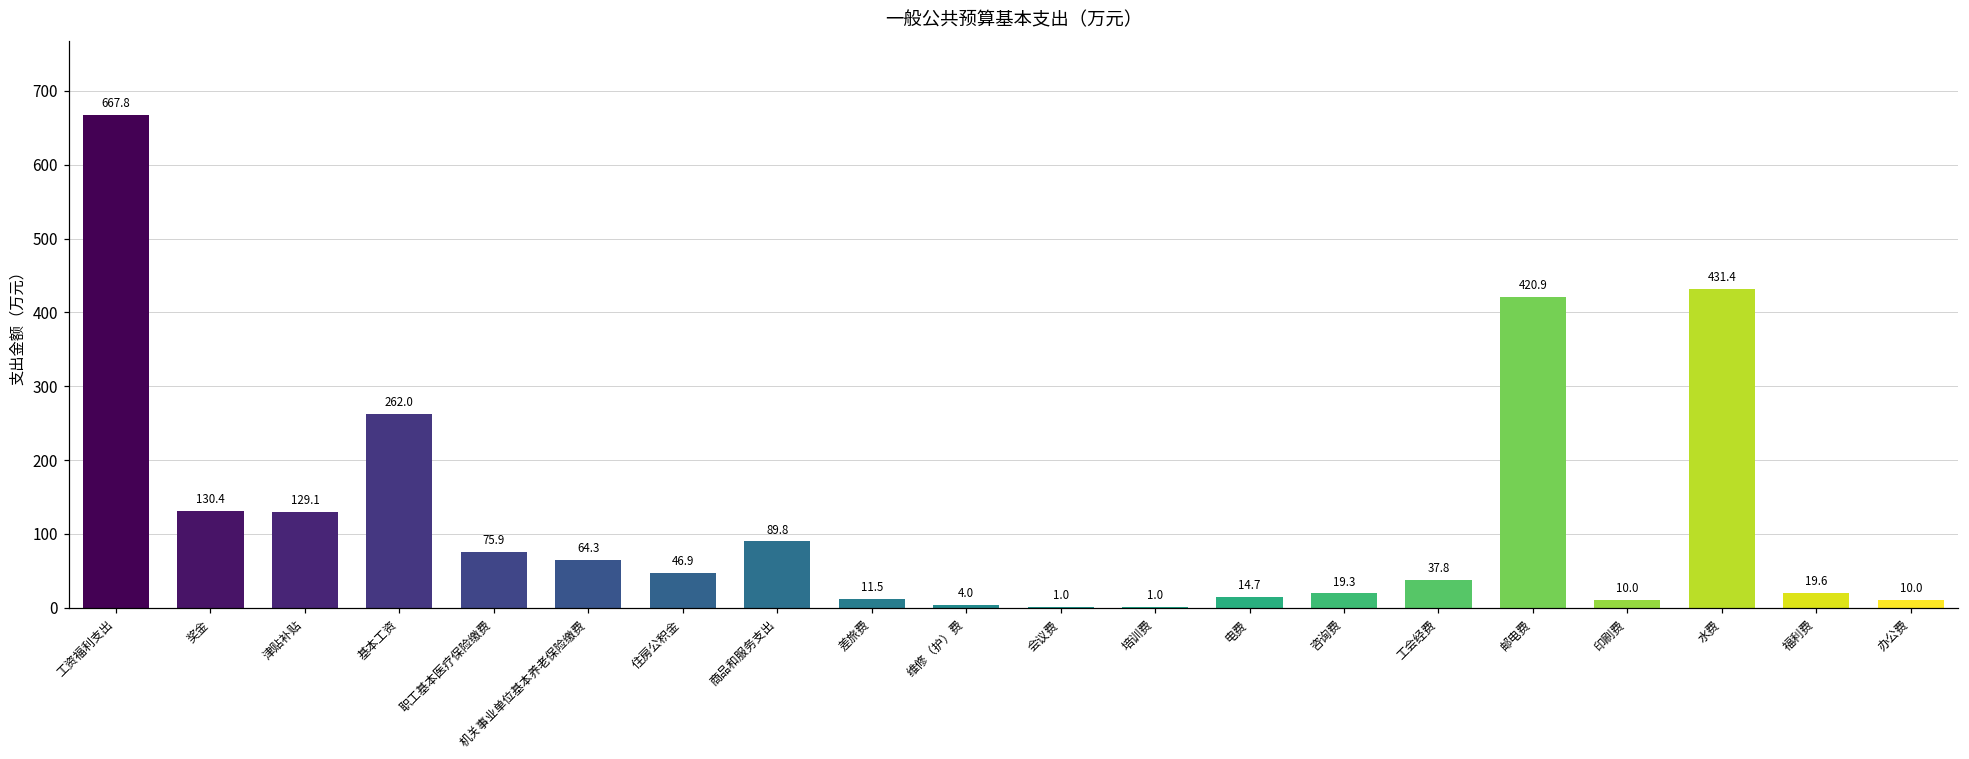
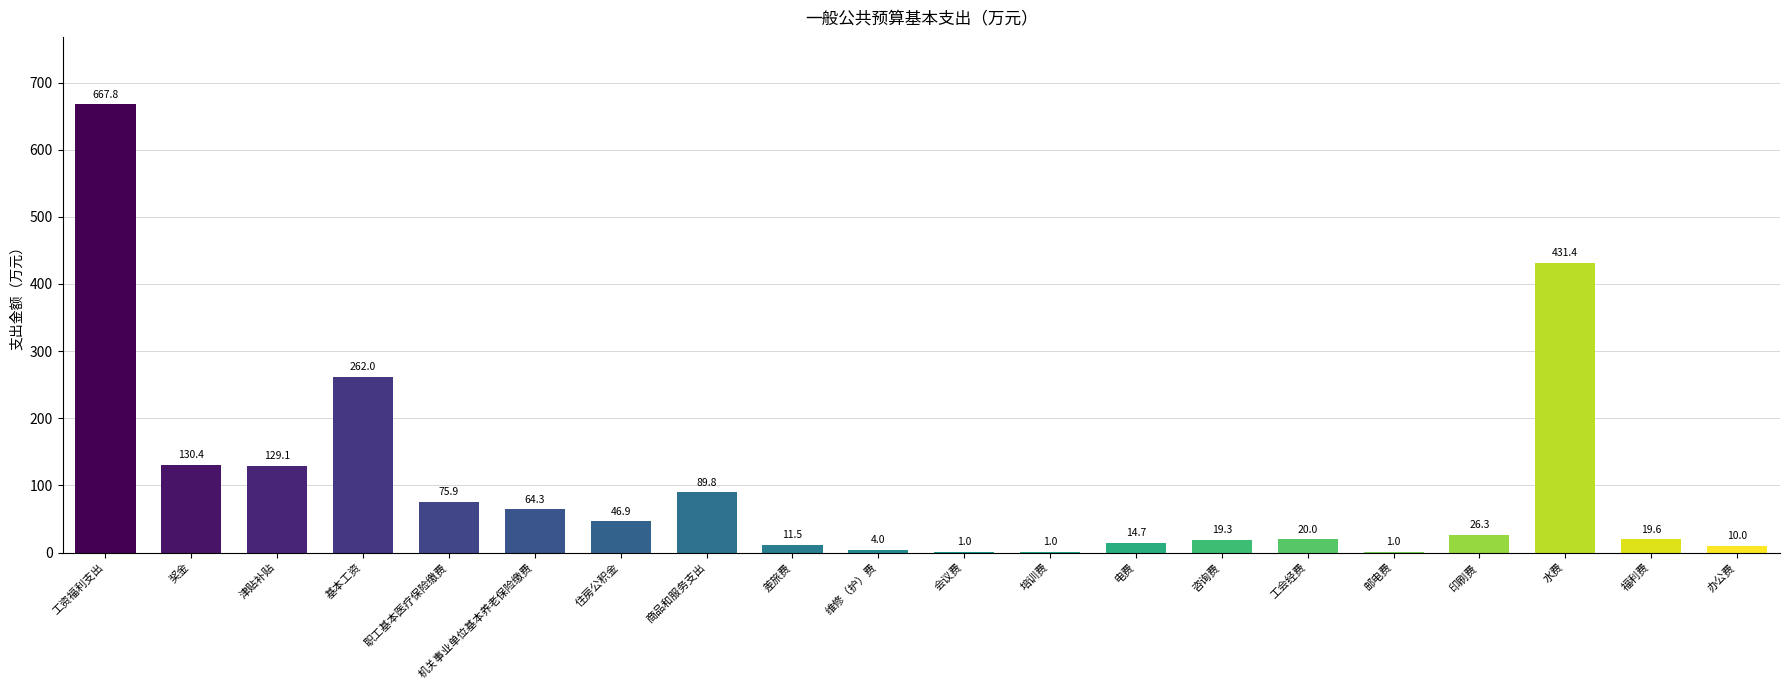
工会经费: 37.8 -> 20.0
邮电费: 420.9 -> 1.0
印刷费: 10.0 -> 26.3
